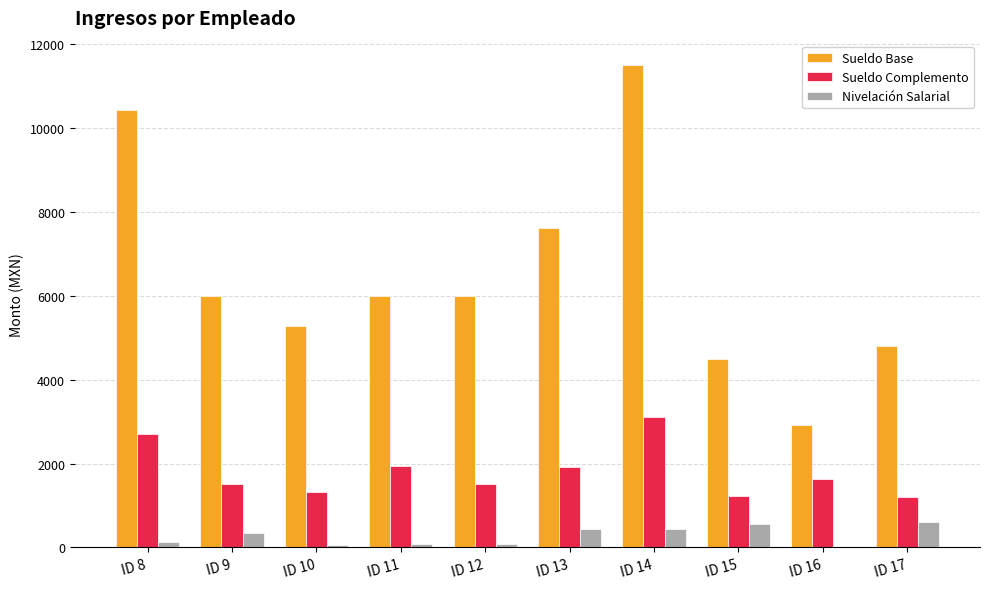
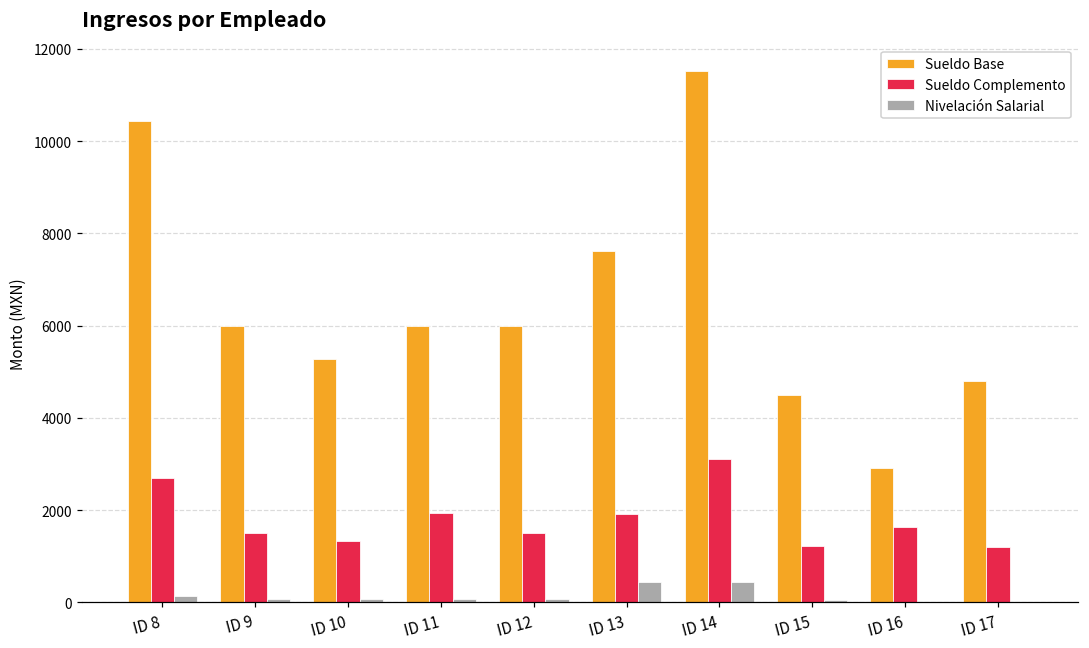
Nivelación Salarial, ID 9: 300 -> 100
Nivelación Salarial, ID 15: 600 -> 100
Nivelación Salarial, ID 17: 600 -> 0
